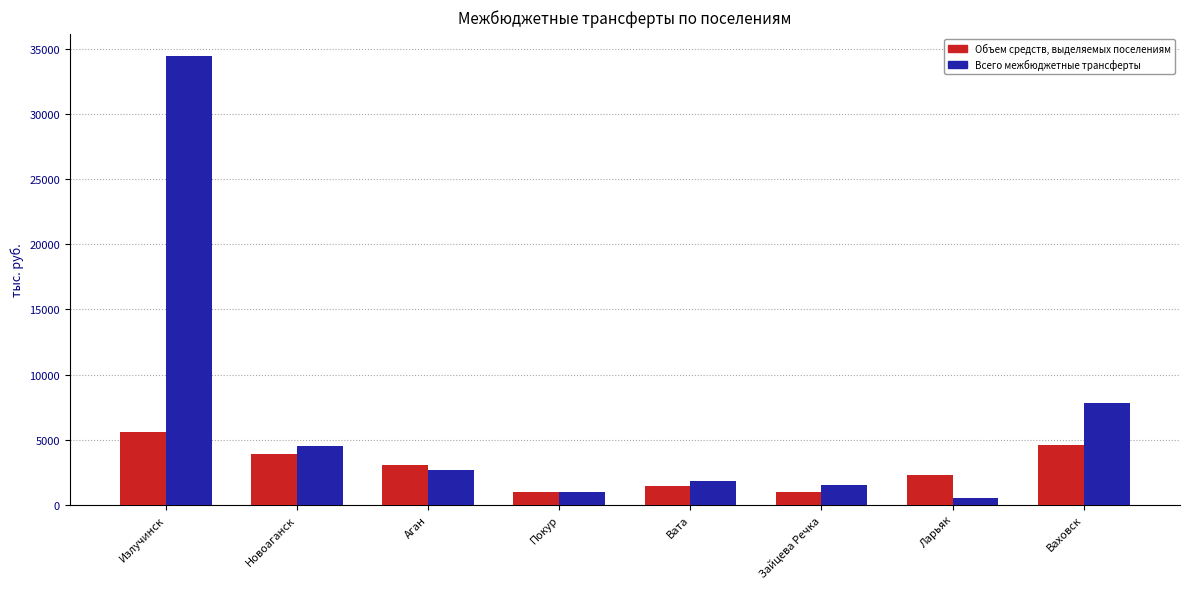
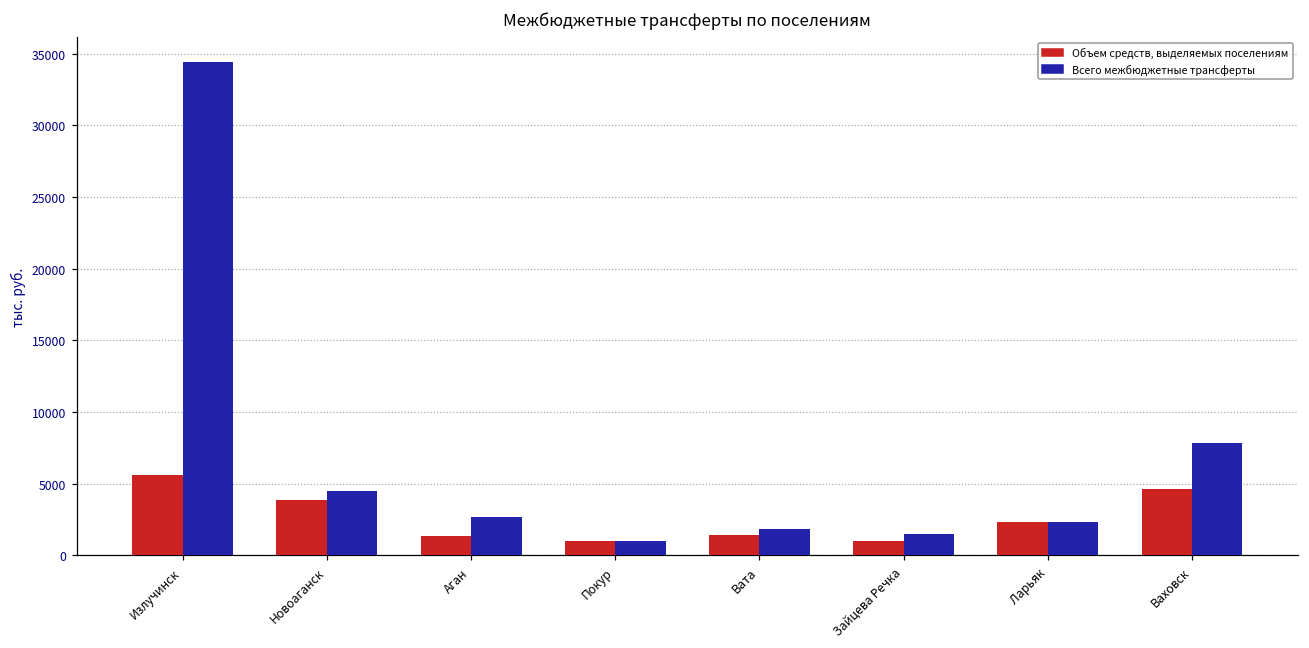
Объем средств, выделяемых поселениям, Аган: 3100 -> 1400
Всего межбюджетные трансферты, Ларьяк: 500 -> 2300
